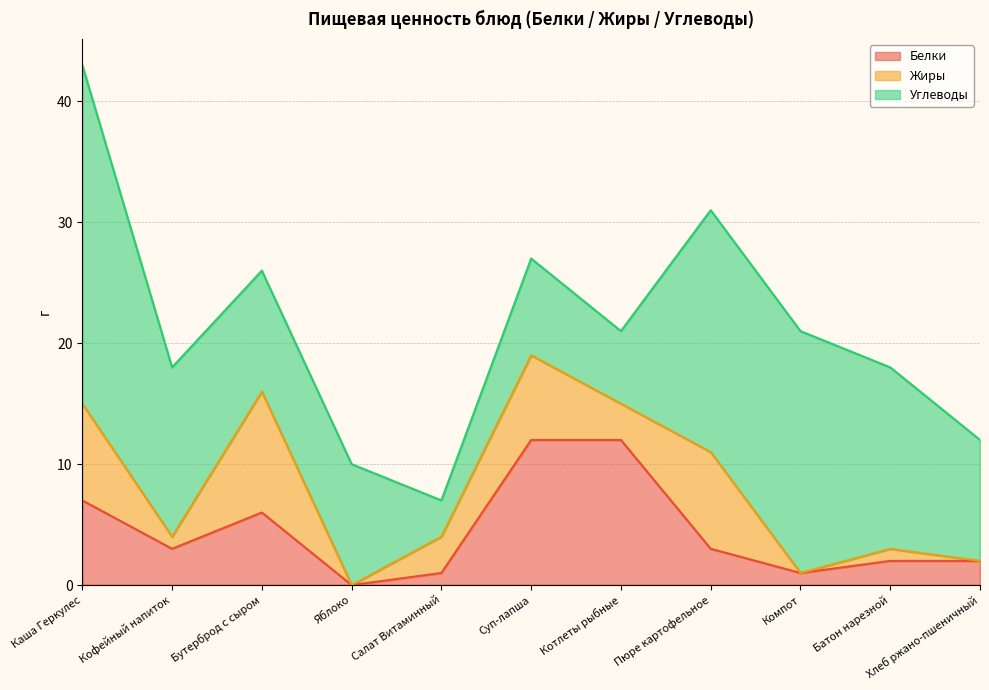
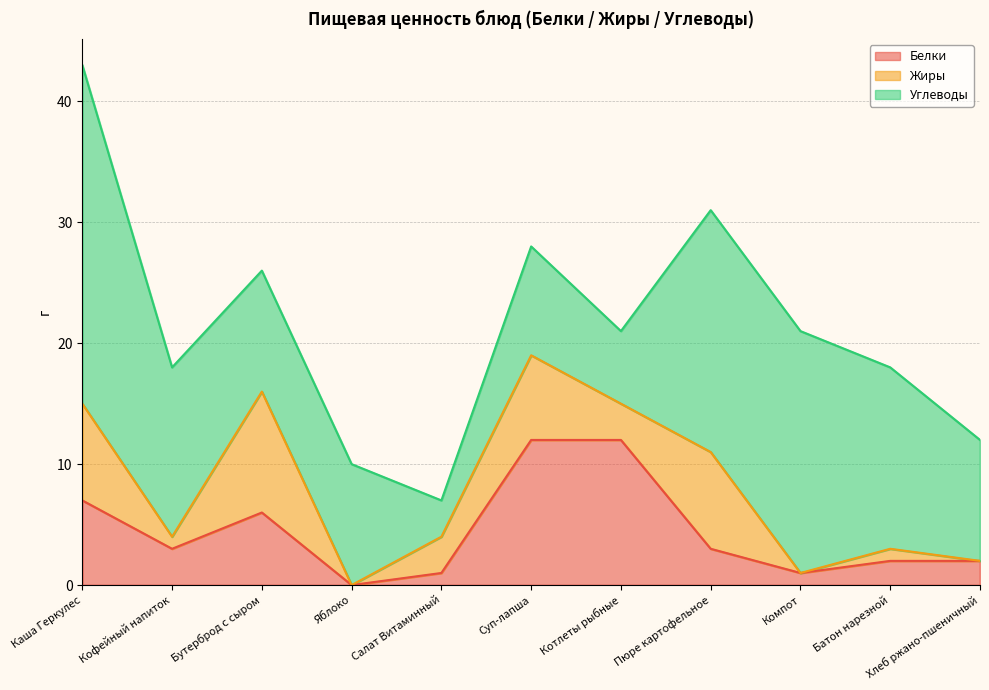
Углеводы, Суп-лапша: 8 -> 9
